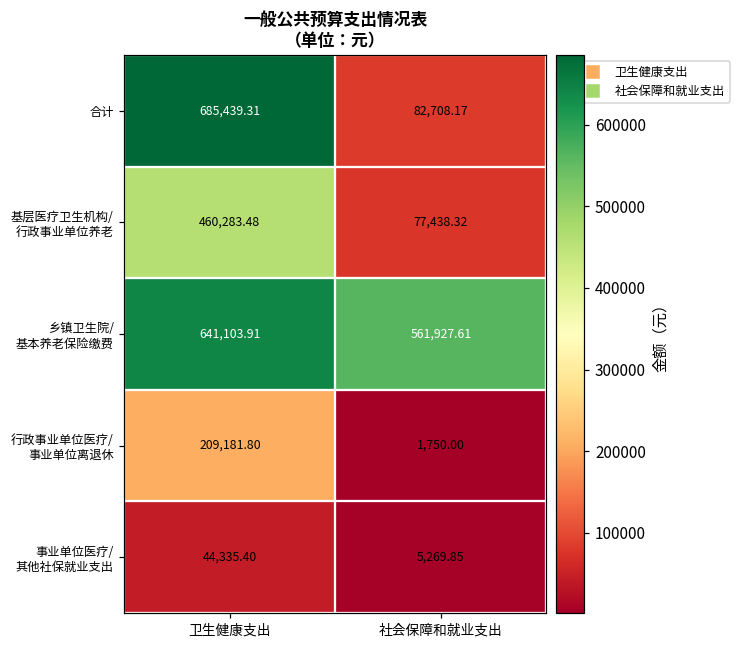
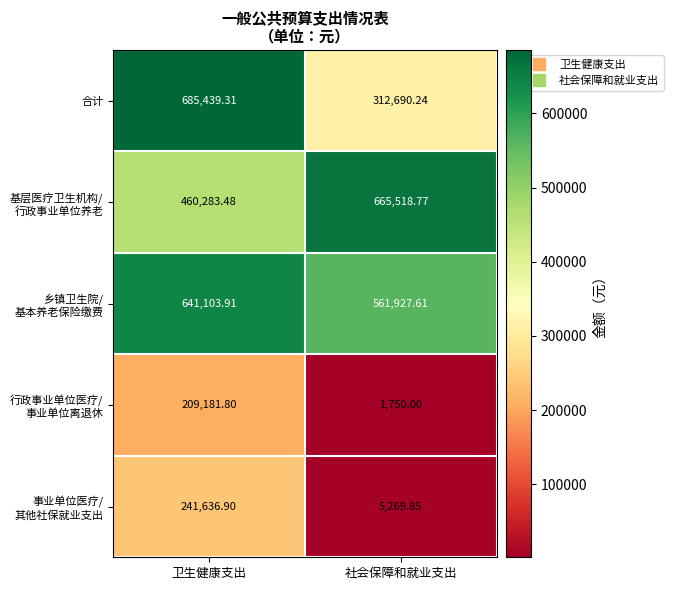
合计, 社会保障和就业支出: 82,708.17 -> 312,690.24
基层医疗卫生机构/ 行政事业单位养老, 社会保障和就业支出: 77,438.32 -> 665,518.77
事业单位医疗/ 其他社保就业支出, 卫生健康支出: 44,335.40 -> 241,636.90
